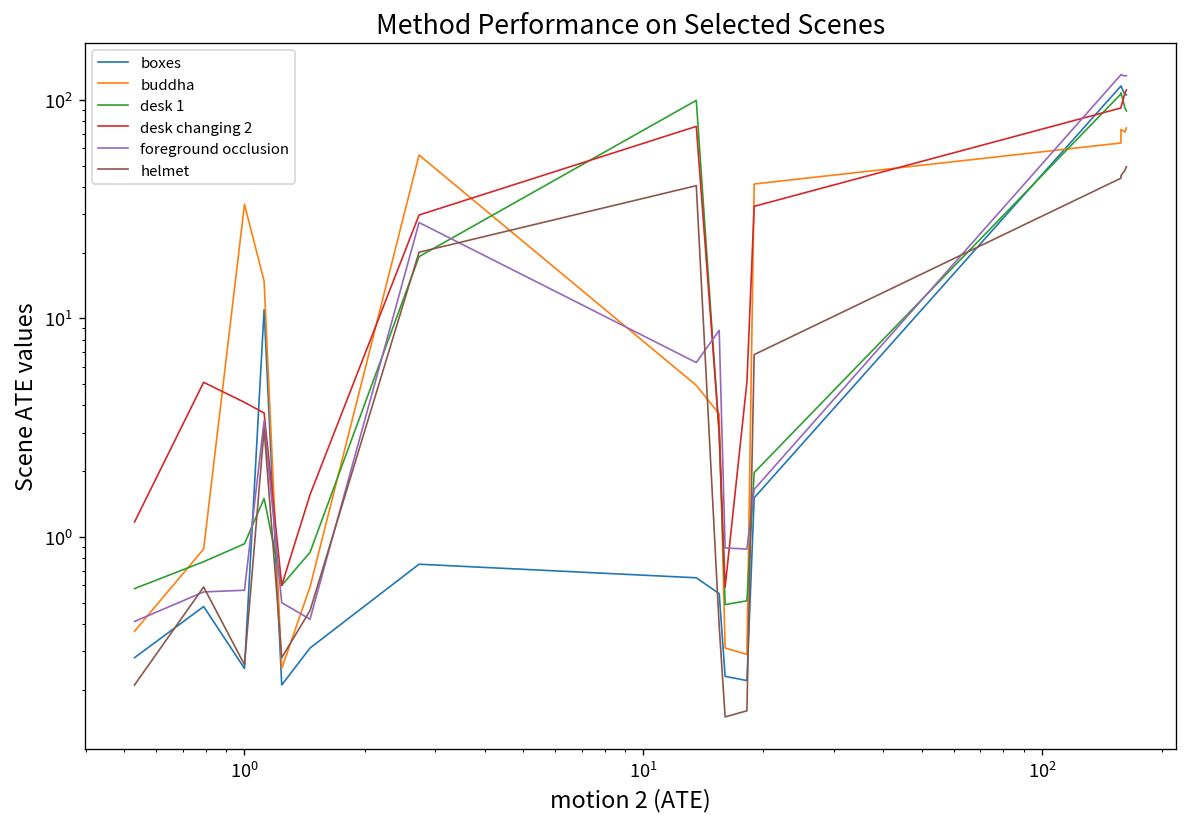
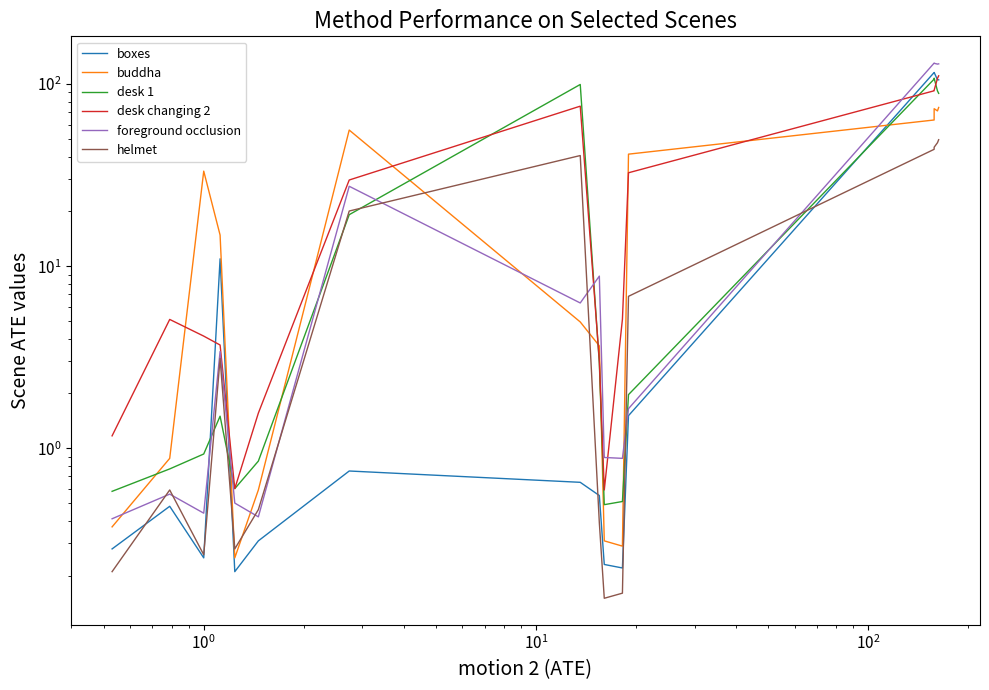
foreground occlusion, 10^0: 0.57 -> 0.44
